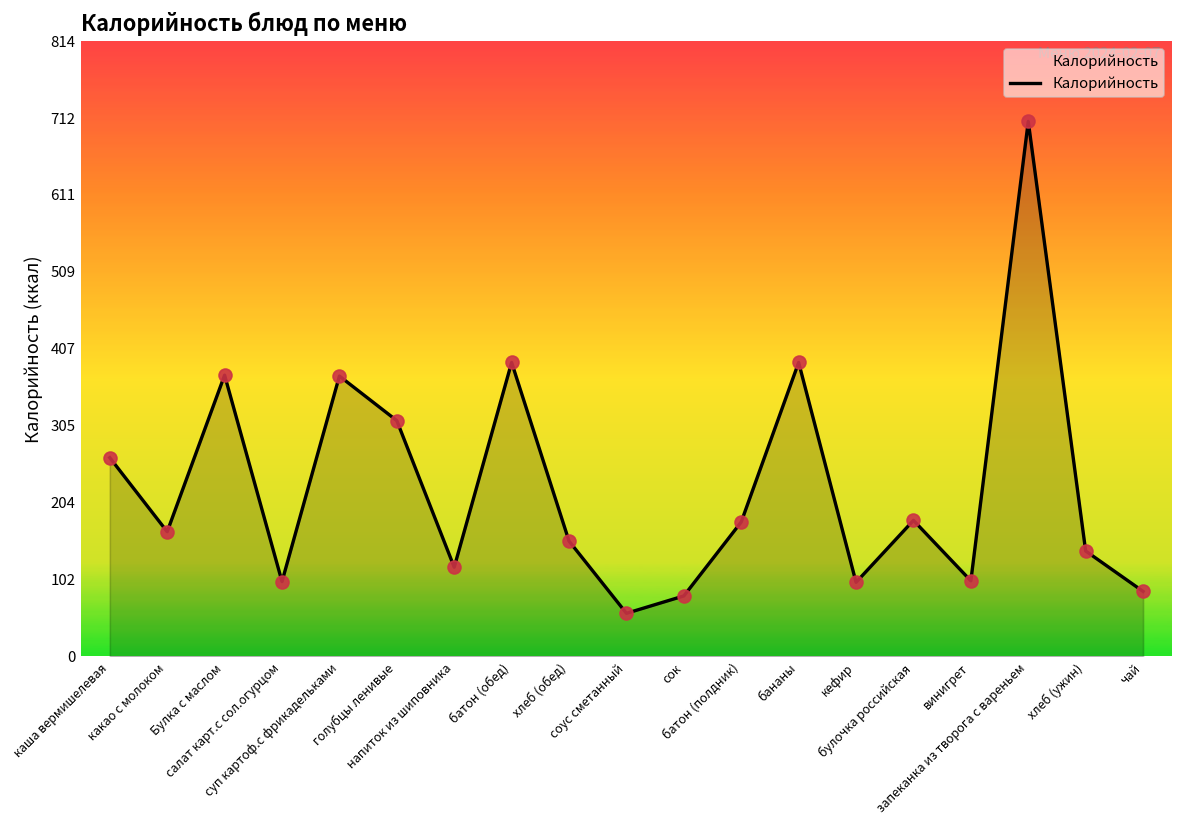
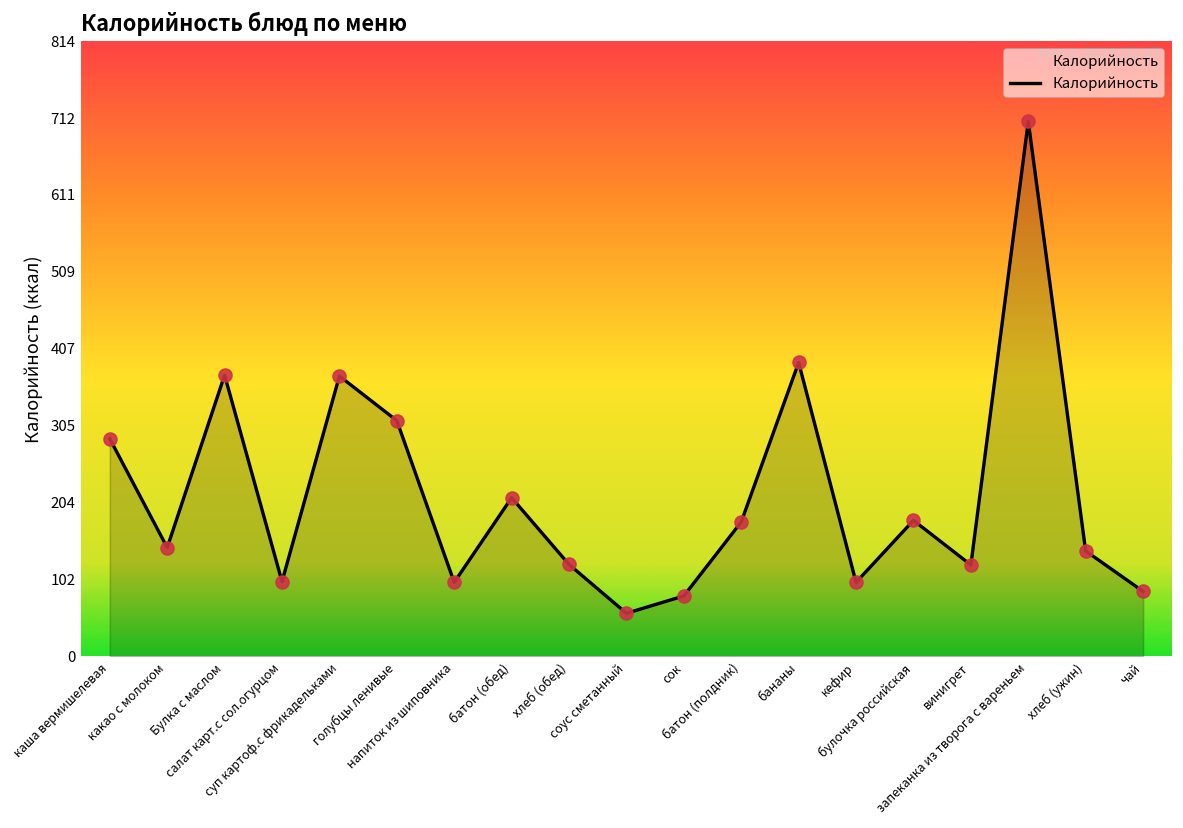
каша вермишелевая: 260 -> 290
какао с молоком: 170 -> 140
напиток из шиповника: 120 -> 100
батон (обед): 390 -> 210
хлеб (обед): 150 -> 120
винигрет: 100 -> 120
